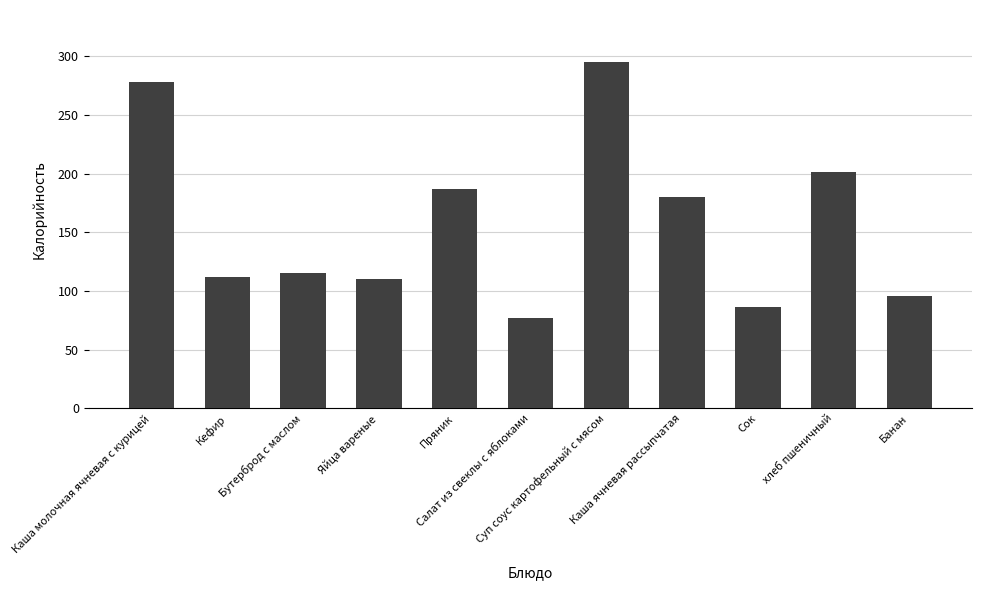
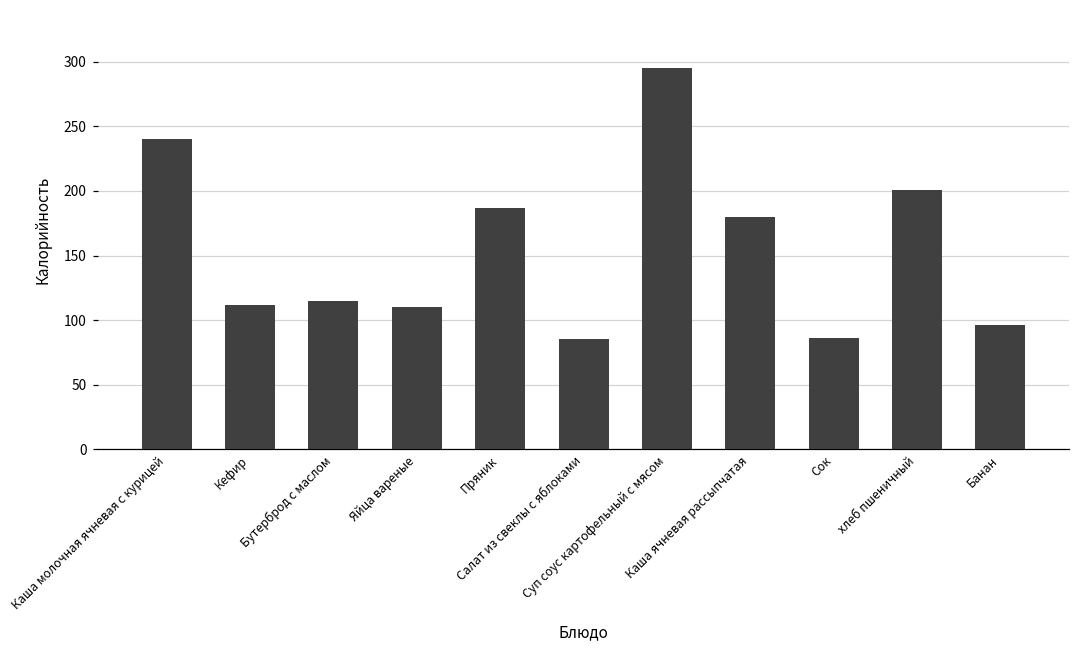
Каша молочная ячневая с курицей: 278 -> 240
Салат из свеклы с яблоками: 77 -> 85
